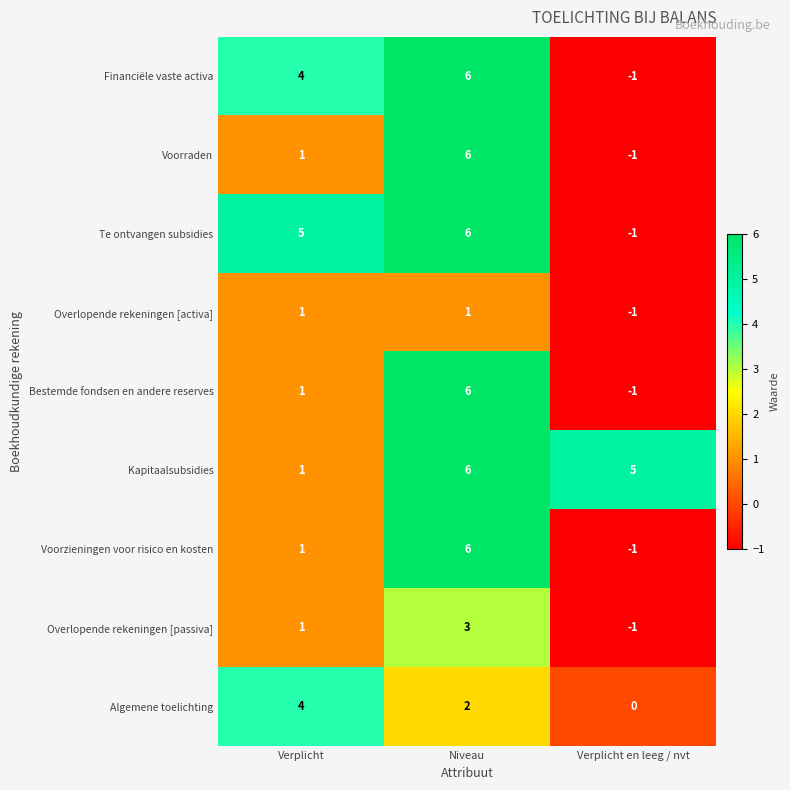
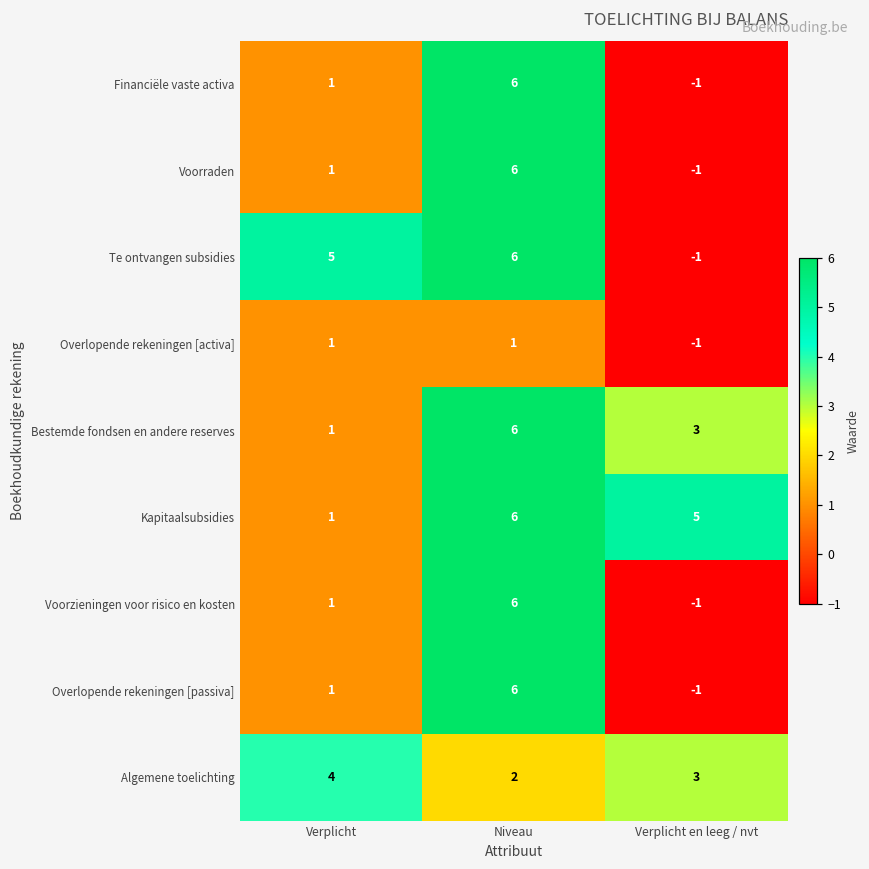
Financiële vaste activa, Verplicht: 4 -> 1
Bestemde fondsen en andere reserves, Verplicht en leeg / nvt: -1 -> 3
Overlopende rekeningen [passiva], Niveau: 3 -> 6
Algemene toelichting, Verplicht en leeg / nvt: 0 -> 3
